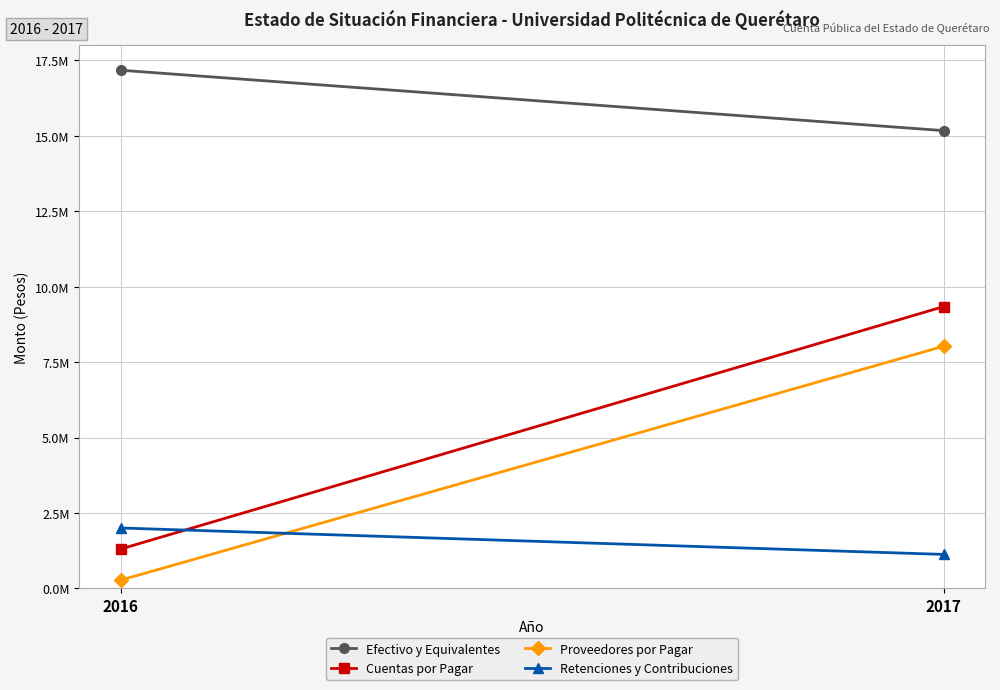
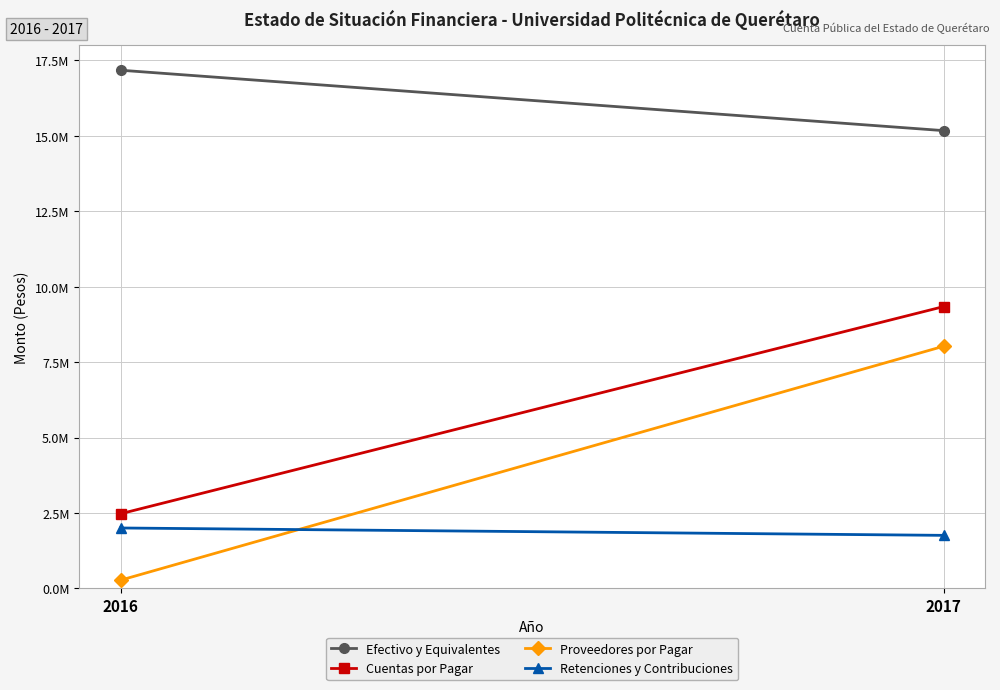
Cuentas por Pagar, 2016: 1300000 -> 2500000
Retenciones y Contribuciones, 2017: 1100000 -> 1800000
